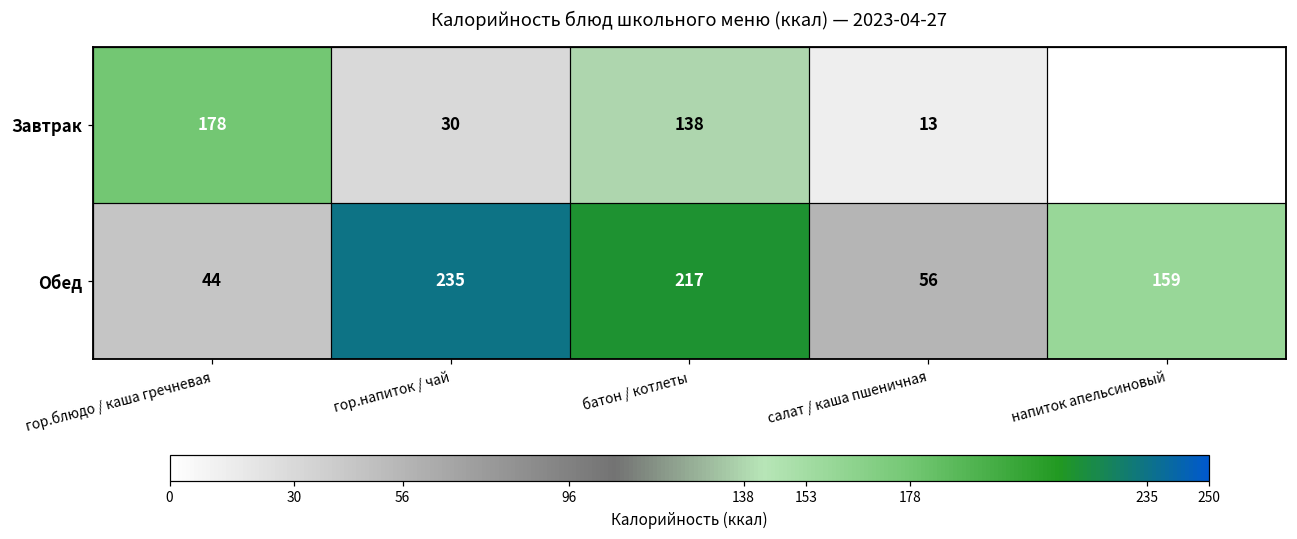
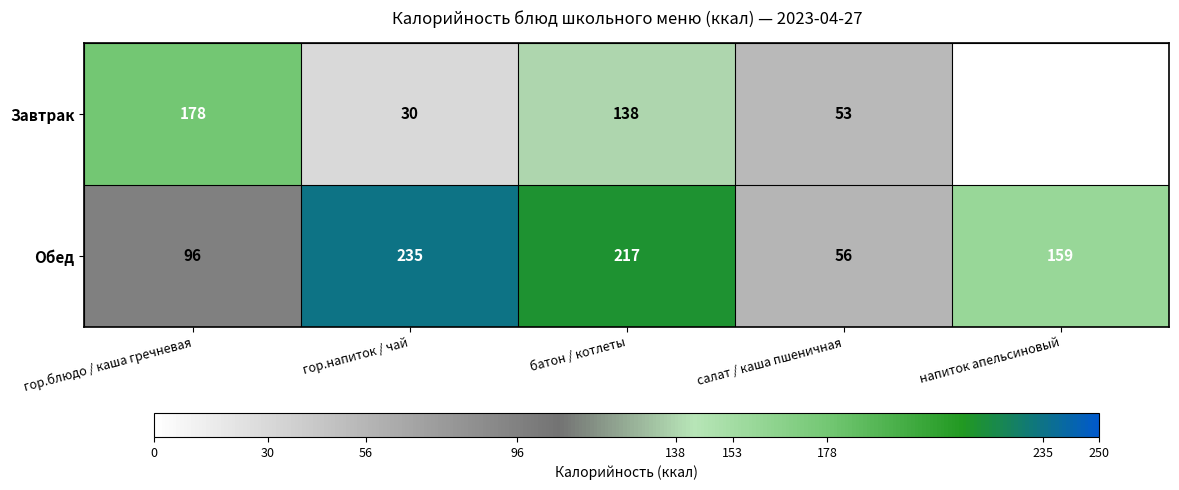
Завтрак, салат / каша пшеничная: 13 -> 53
Обед, гор.блюдо / каша гречневая: 44 -> 96
